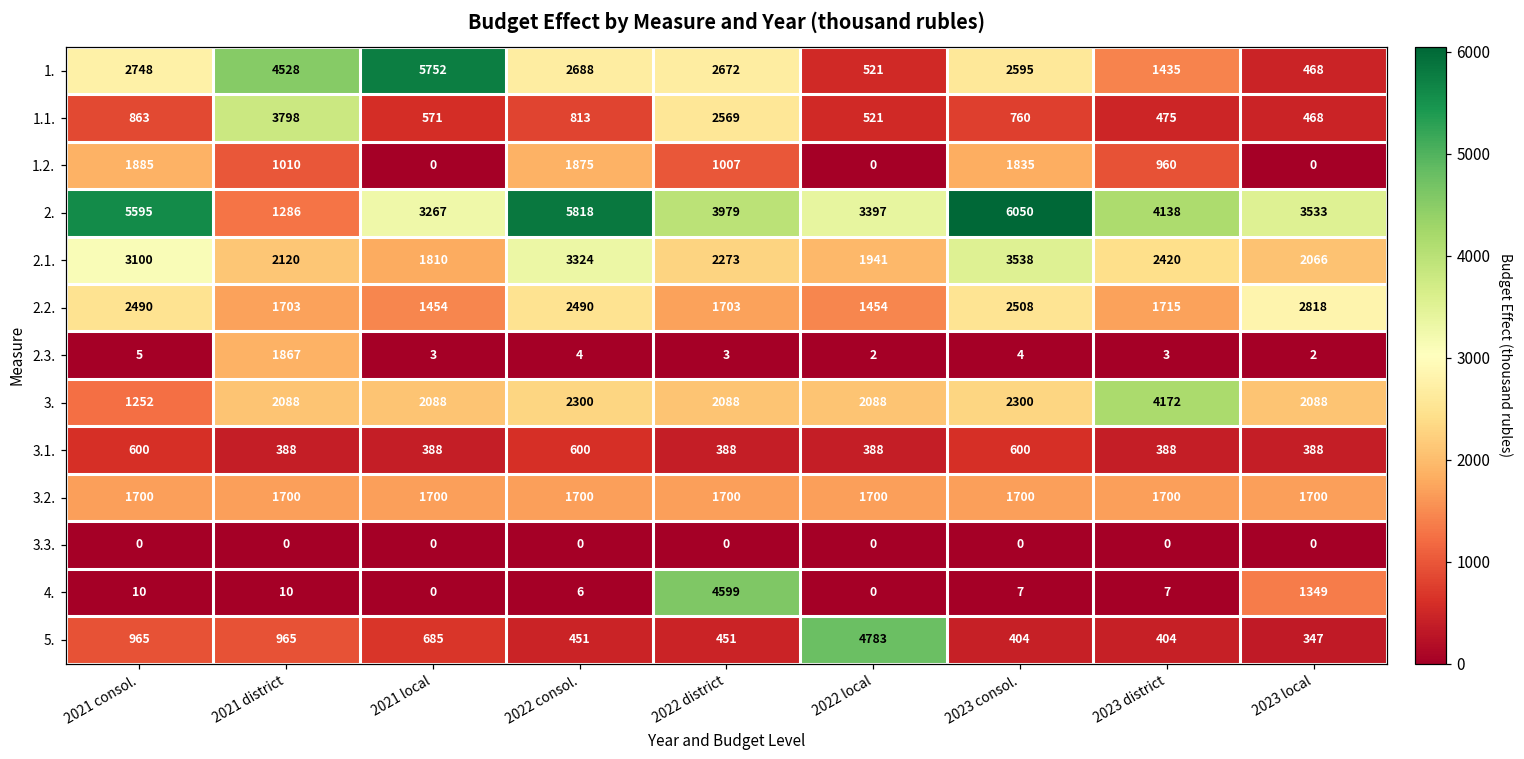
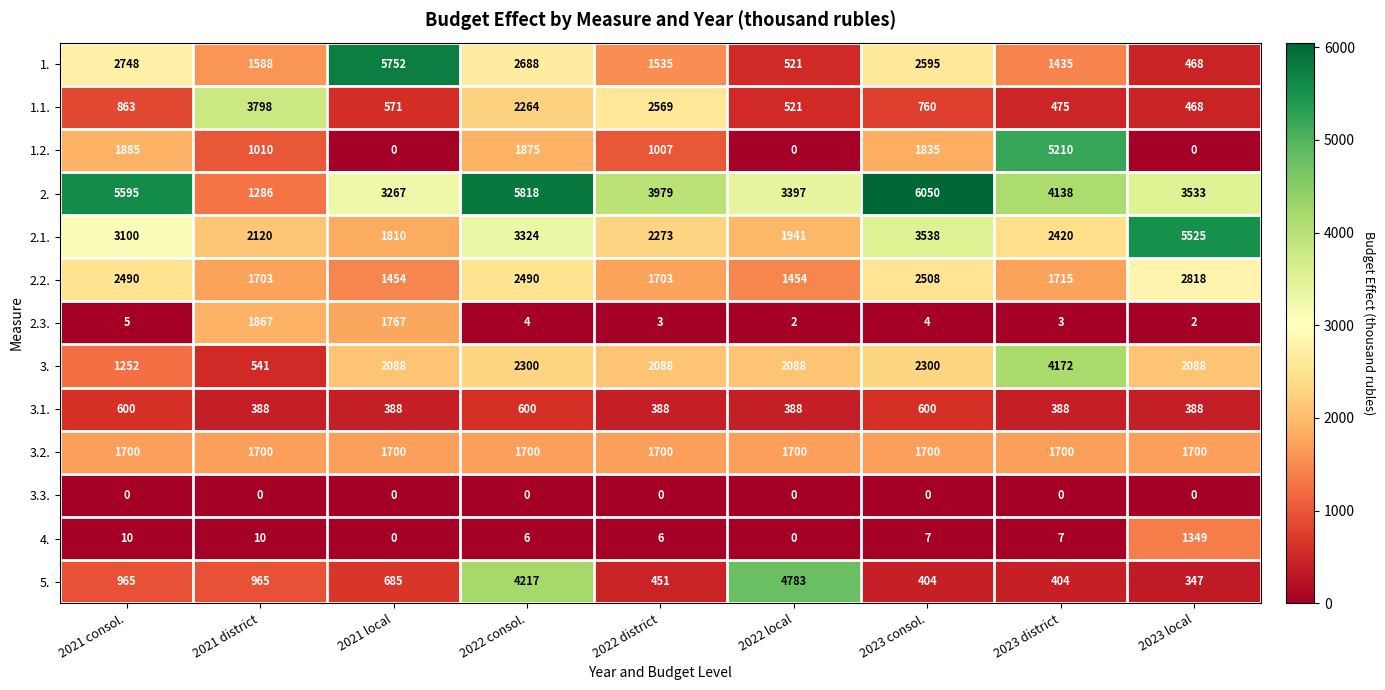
1., 2021 district: 4528 -> 1588
1., 2022 district: 2672 -> 1535
1.1., 2022 consol.: 813 -> 2264
1.2., 2023 district: 960 -> 5210
2.1., 2023 local: 2066 -> 5525
2.3., 2021 local: 3 -> 1767
3., 2021 district: 2088 -> 541
4., 2022 district: 4599 -> 6
5., 2022 consol.: 451 -> 4217
